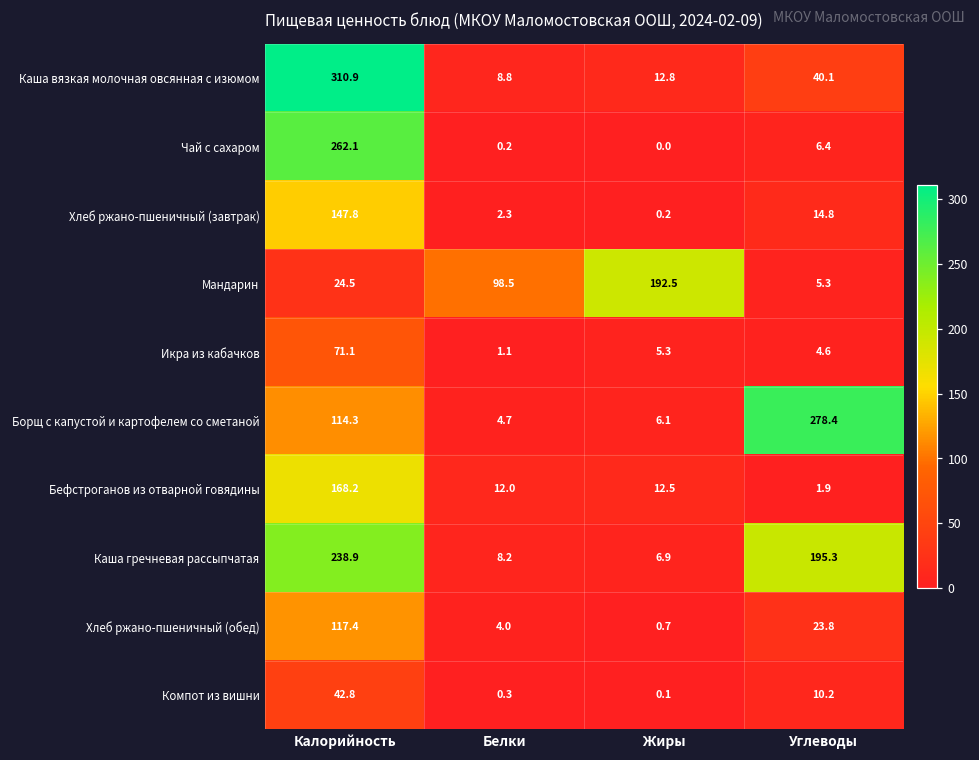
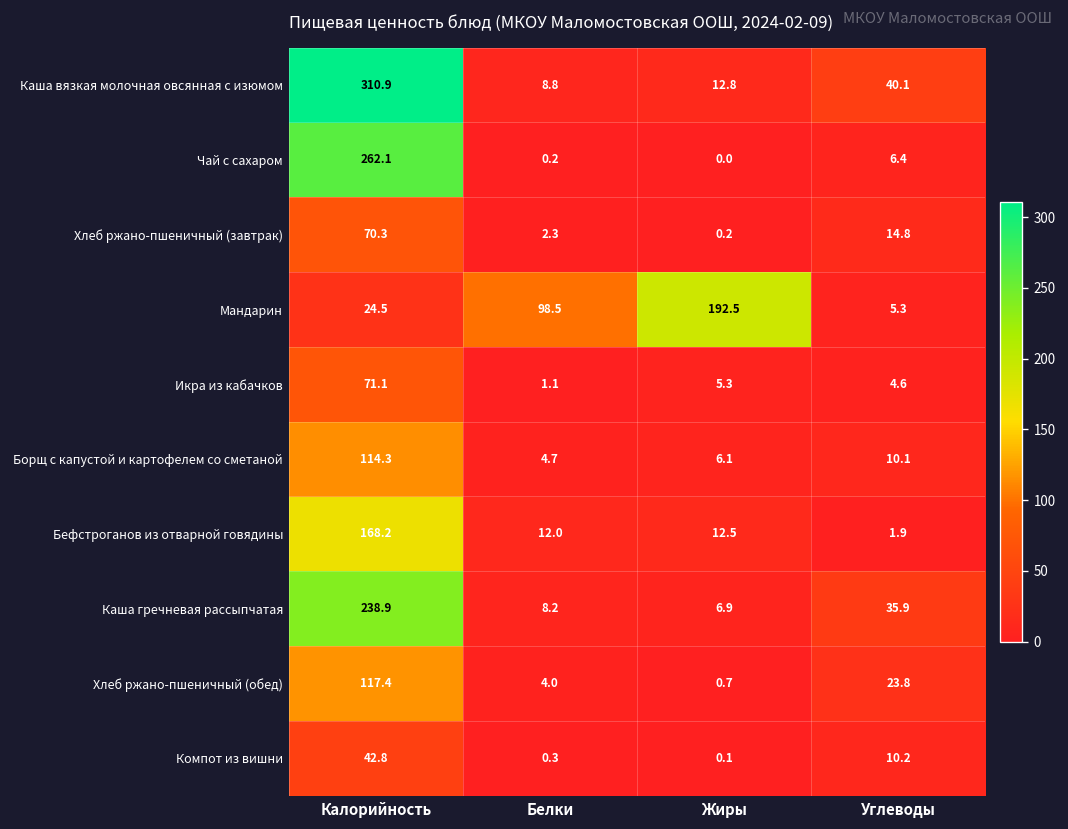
Хлеб ржано-пшеничный (завтрак), Калорийность: 147.8 -> 70.3
Борщ с капустой и картофелем со сметаной, Углеводы: 278.4 -> 10.1
Каша гречневая рассыпчатая, Углеводы: 195.3 -> 35.9
